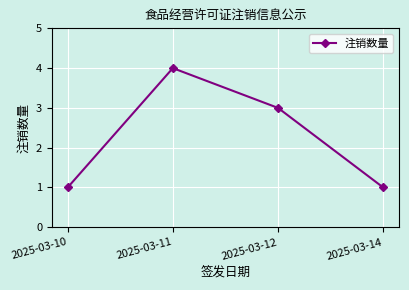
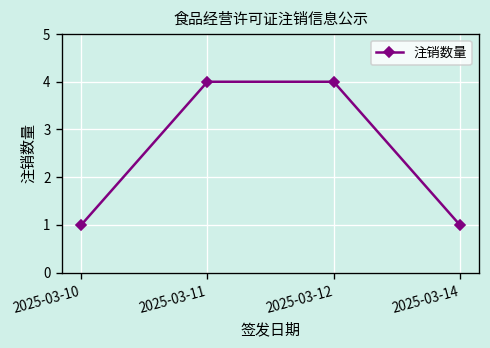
2025-03-12: 3 -> 4
